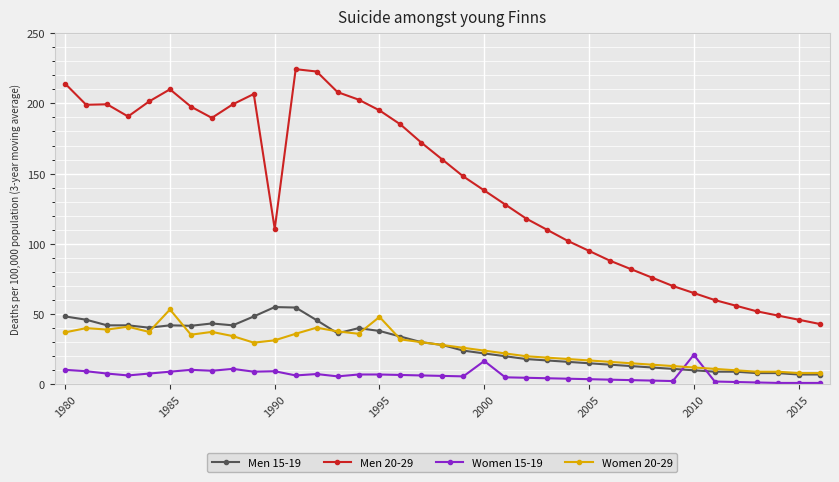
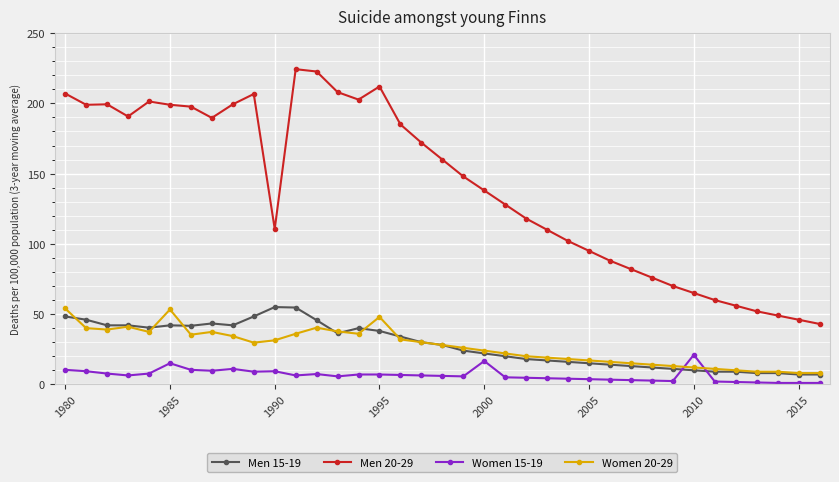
Men 20-29, 1980: 214 -> 207
Women 20-29, 1980: 37 -> 54
Men 20-29, 1985: 210 -> 199
Women 15-19, 1985: 9 -> 15
Men 20-29, 1995: 195 -> 212
